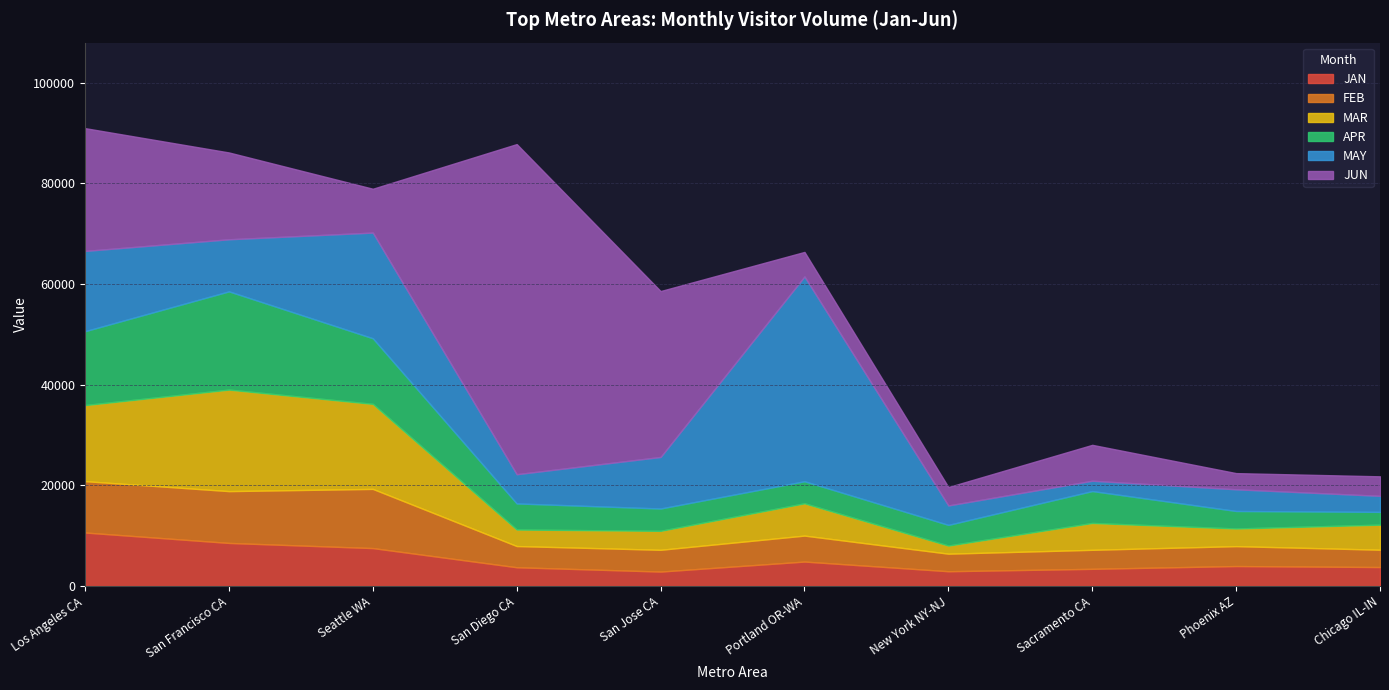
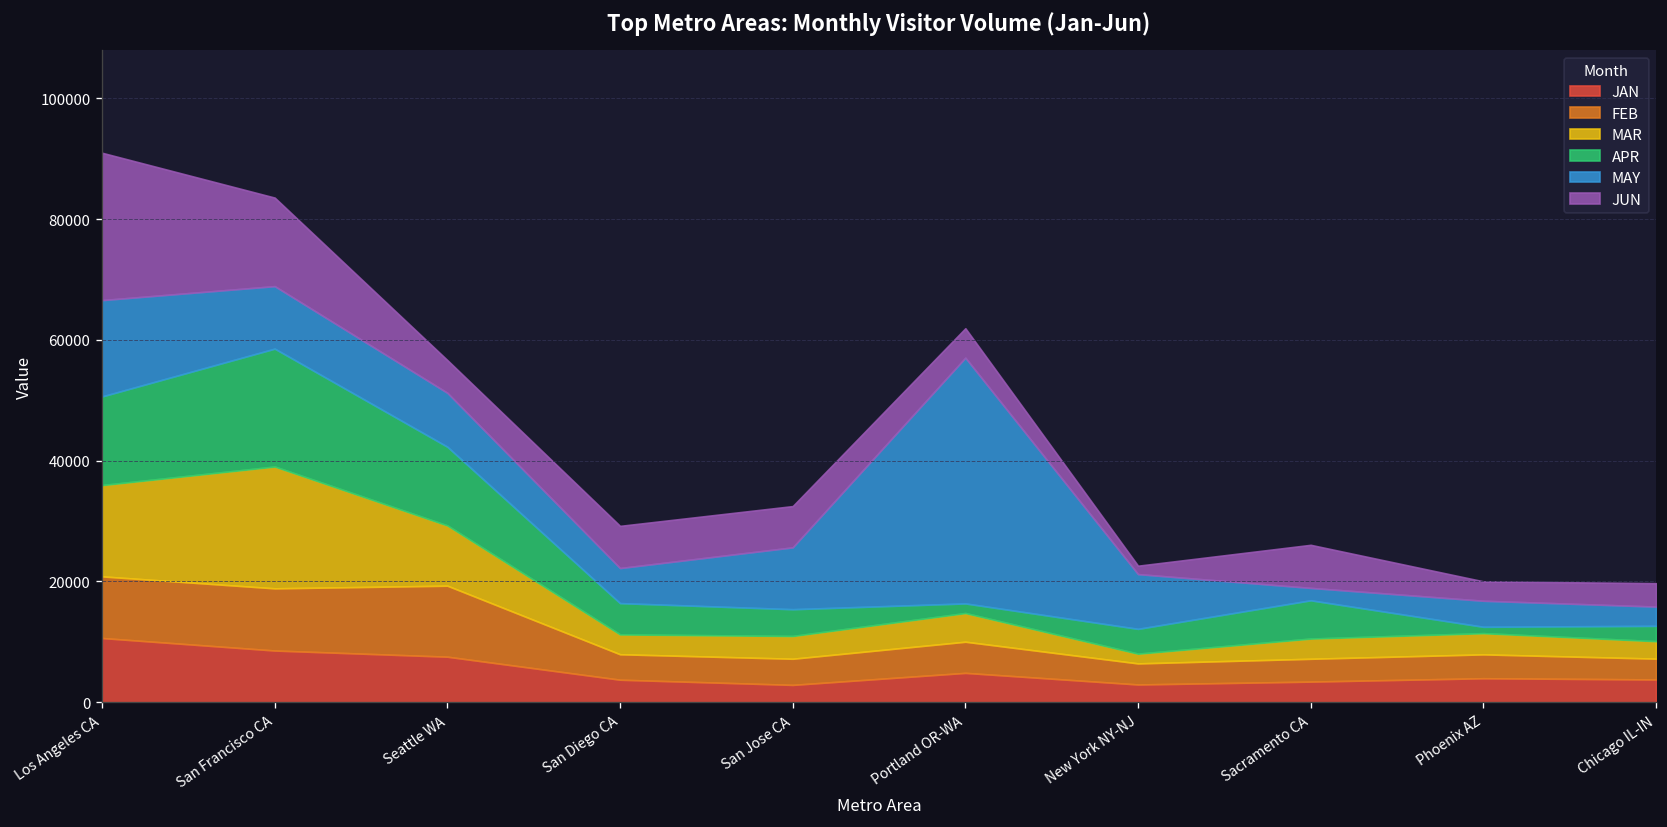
JUN, San Francisco CA: 17000 -> 15000
MAR, Seattle WA: 17000 -> 10000
MAY, Seattle WA: 21000 -> 9000
JUN, Seattle WA: 9000 -> 5000
JUN, San Diego CA: 66000 -> 7000
JUN, San Jose CA: 33000 -> 7000
MAR, Portland OR-WA: 6000 -> 5000
APR, Portland OR-WA: 4000 -> 2000
MAY, New York NY-NJ: 4000 -> 9000
JUN, New York NY-NJ: 4000 -> 1000
MAR, Sacramento CA: 5000 -> 3000
APR, Phoenix AZ: 3000 -> 1000
MAR, Chicago IL-IN: 5000 -> 3000
